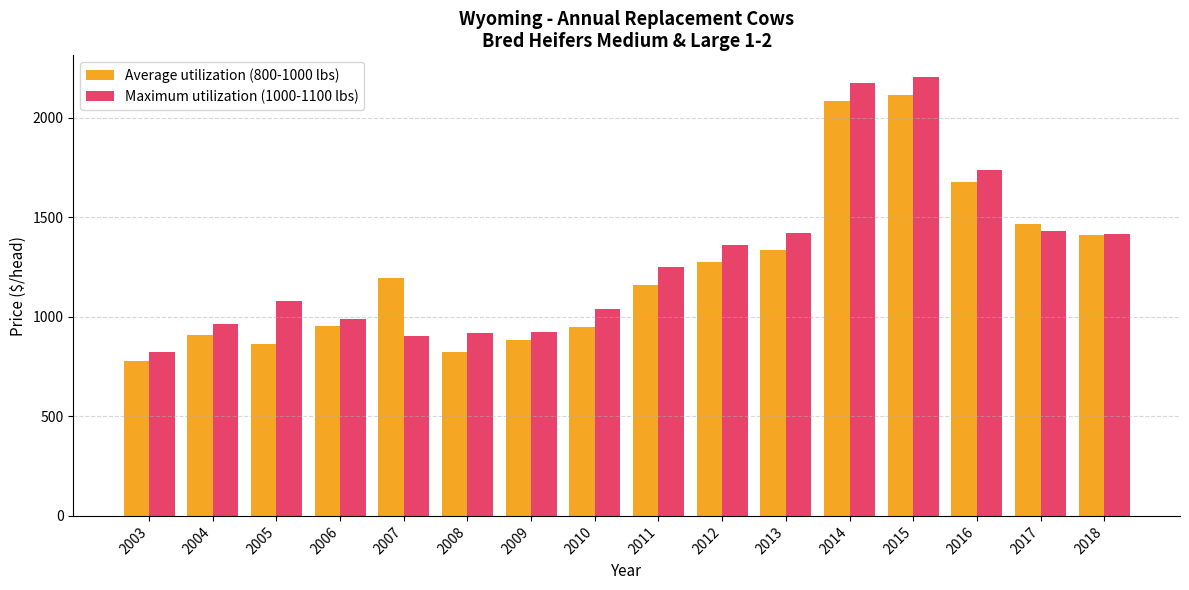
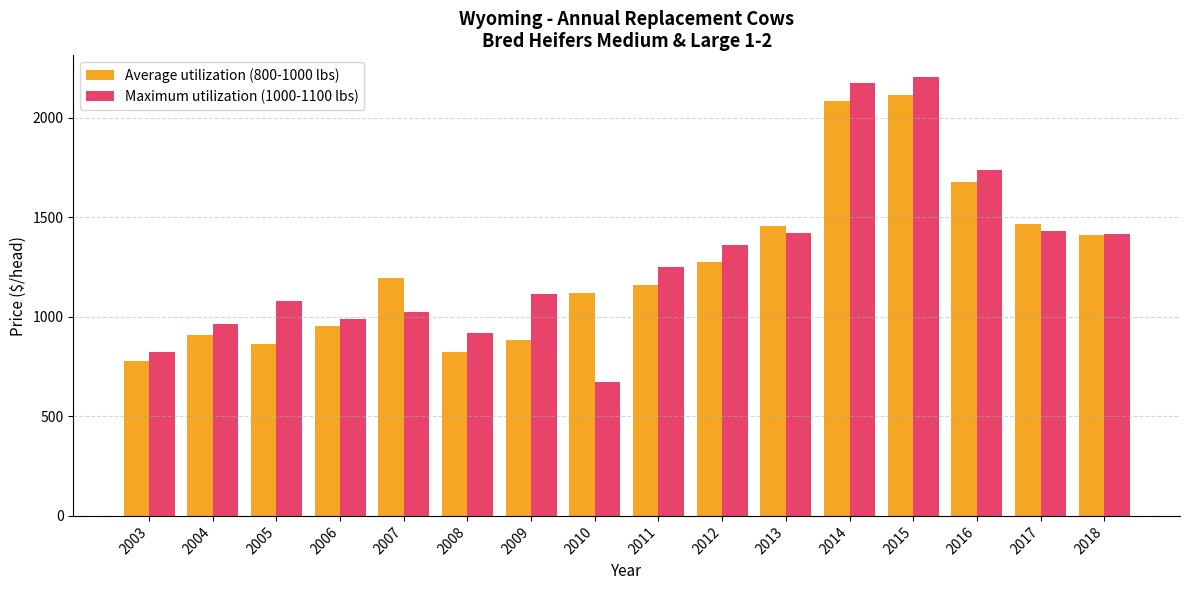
Maximum utilization (1000-1100 lbs), 2007: 900 -> 1030
Maximum utilization (1000-1100 lbs), 2009: 920 -> 1120
Average utilization (800-1000 lbs), 2010: 950 -> 1120
Maximum utilization (1000-1100 lbs), 2010: 1040 -> 670
Average utilization (800-1000 lbs), 2013: 1330 -> 1460
